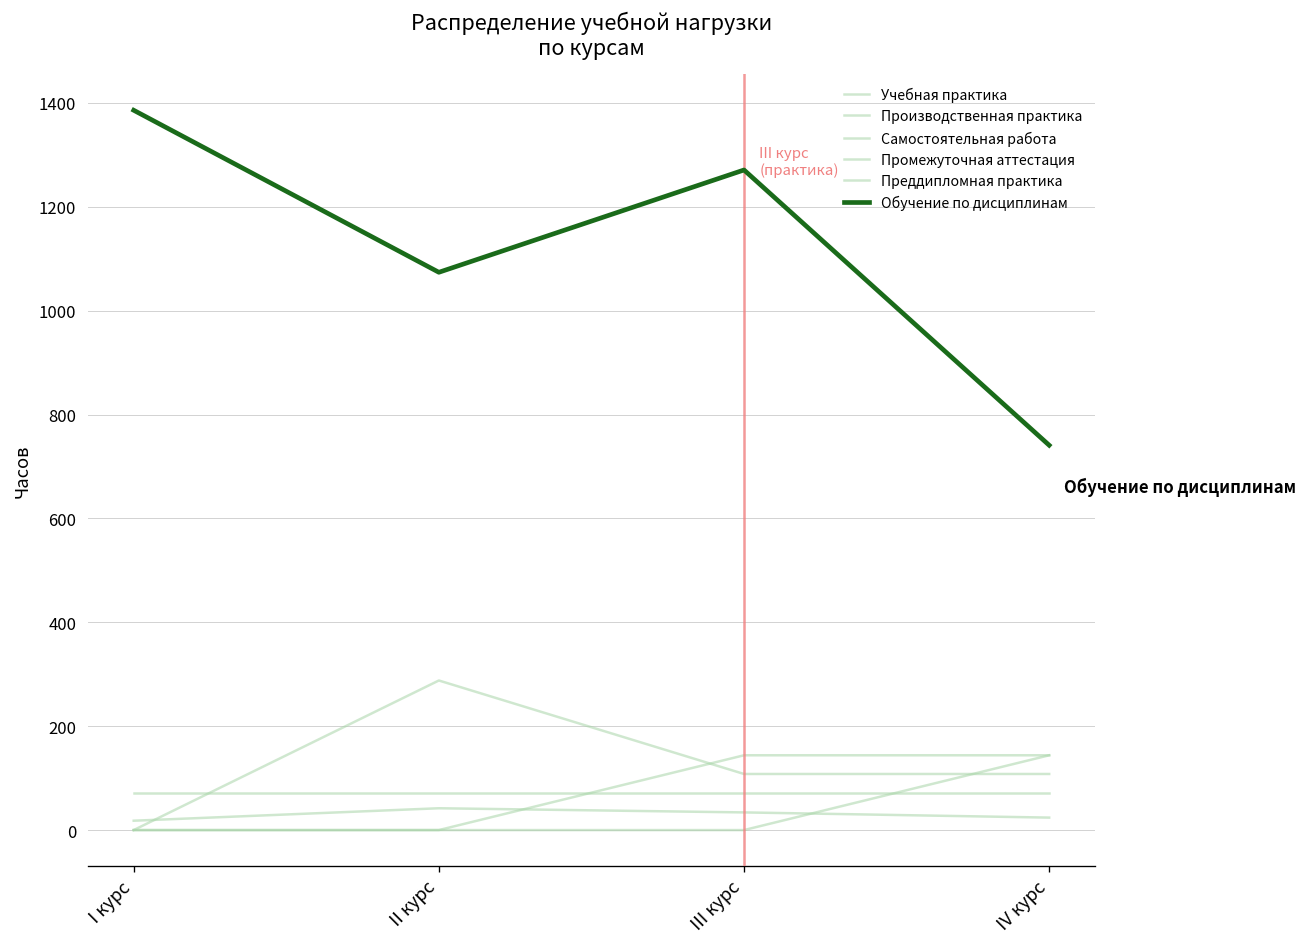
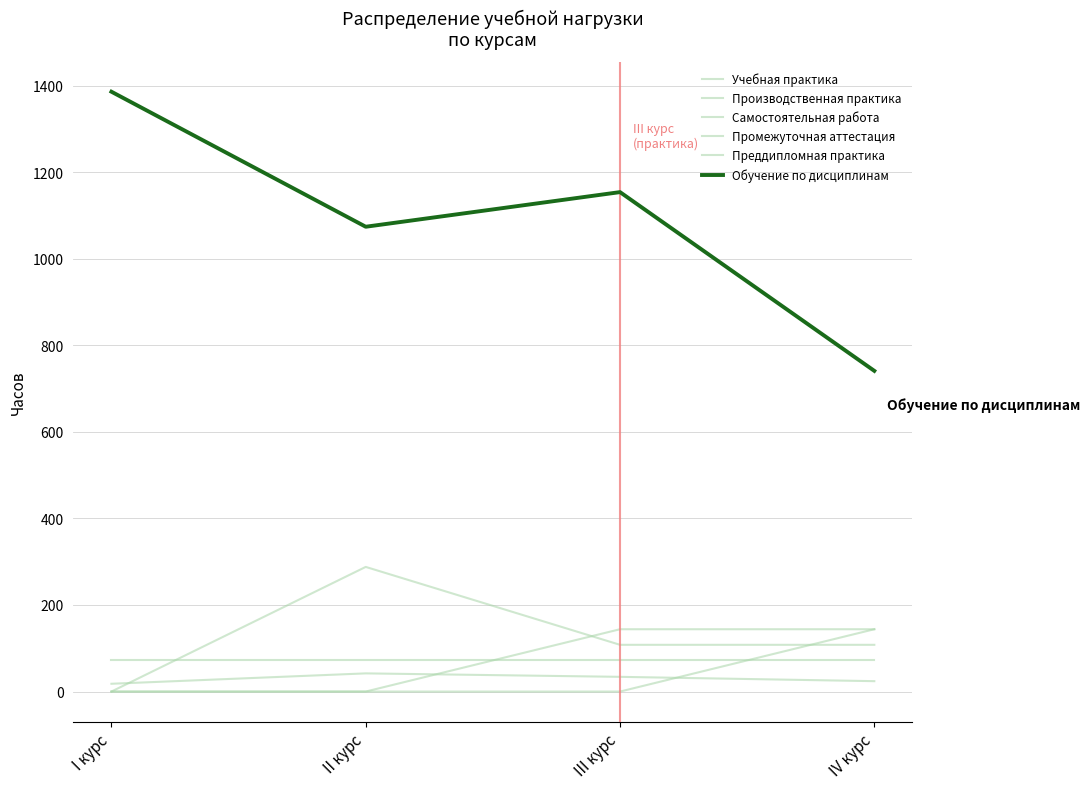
Обучение по дисциплинам, III курс: 1270 -> 1150
